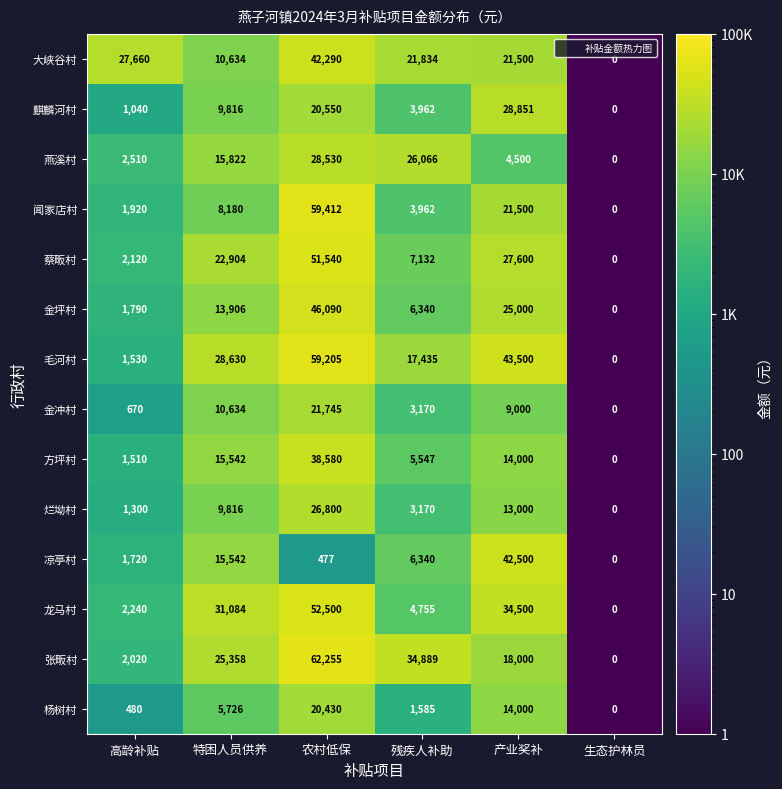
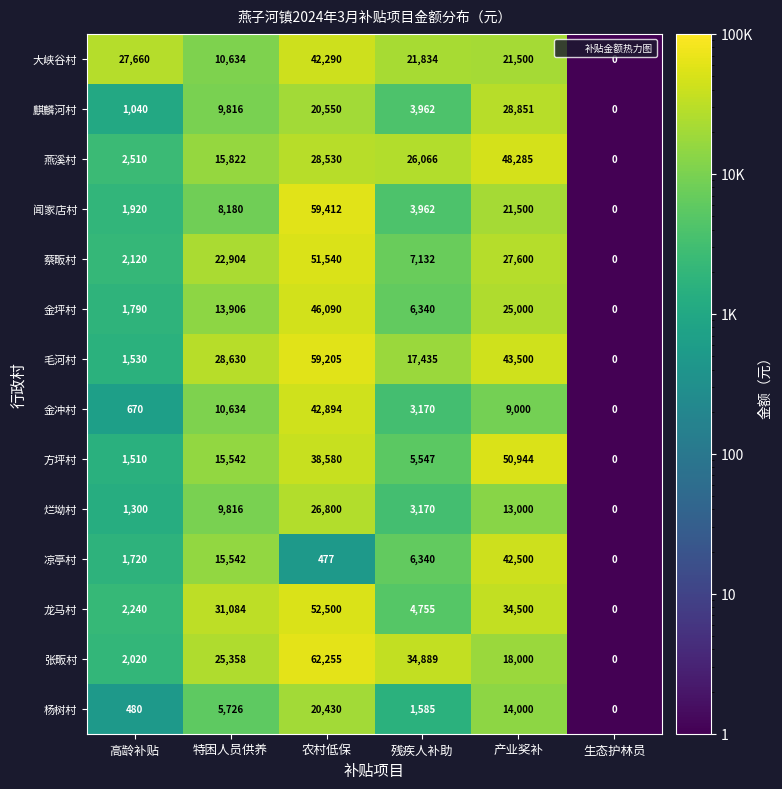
燕溪村, 产业奖补: 4,500 -> 48,285
金冲村, 农村低保: 21,745 -> 42,894
方坪村, 产业奖补: 14,000 -> 50,944
